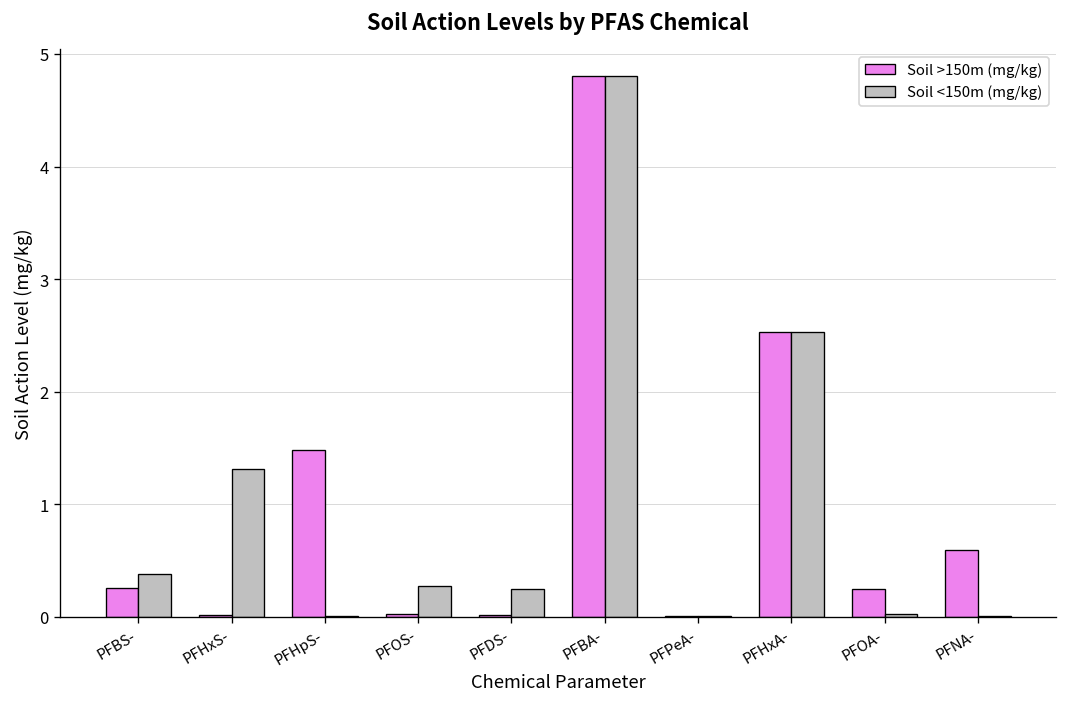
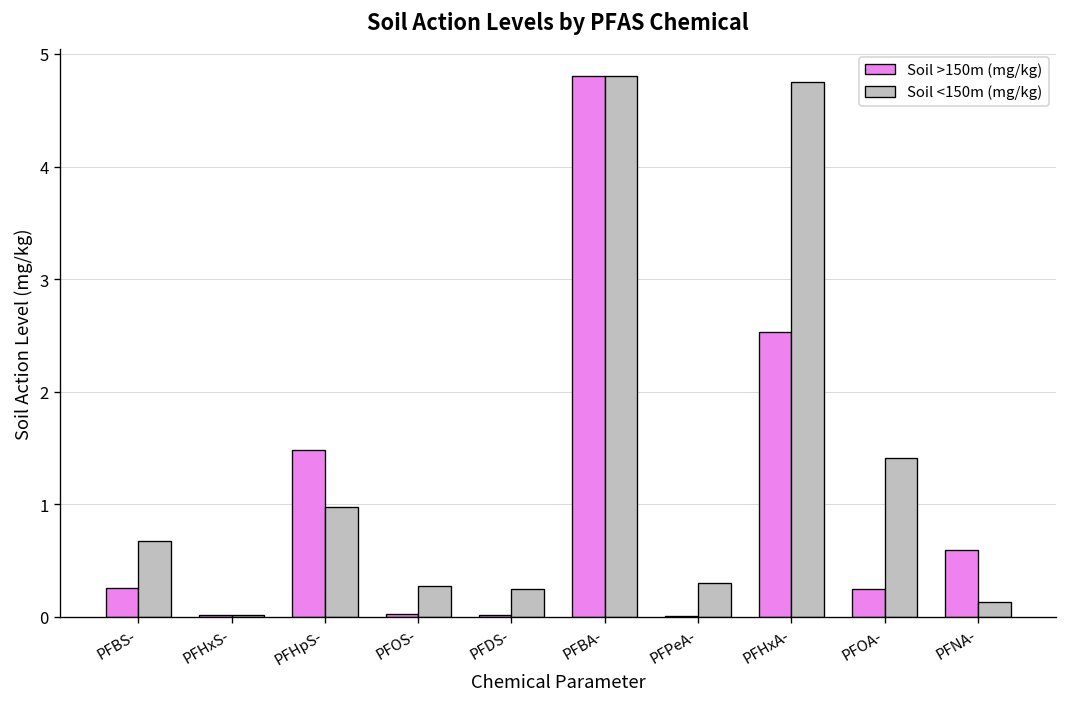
Soil <150m (mg/kg), PFBS-: 0.4 -> 0.7
Soil <150m (mg/kg), PFHxS-: 1.3 -> 0.0
Soil <150m (mg/kg), PFHpS-: 0.0 -> 1.0
Soil <150m (mg/kg), PFPeA-: 0.0 -> 0.3
Soil <150m (mg/kg), PFHxA-: 2.5 -> 4.7
Soil <150m (mg/kg), PFOA-: 0.0 -> 1.4
Soil <150m (mg/kg), PFNA-: 0.0 -> 0.1
